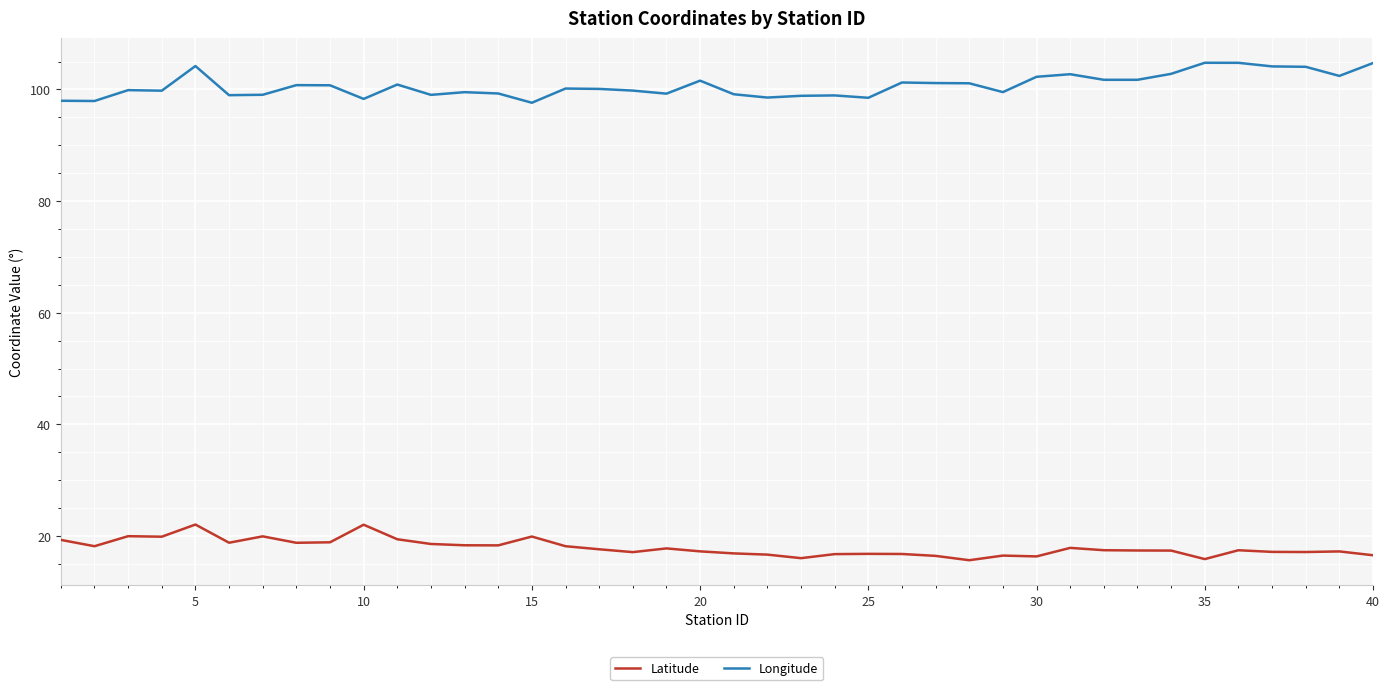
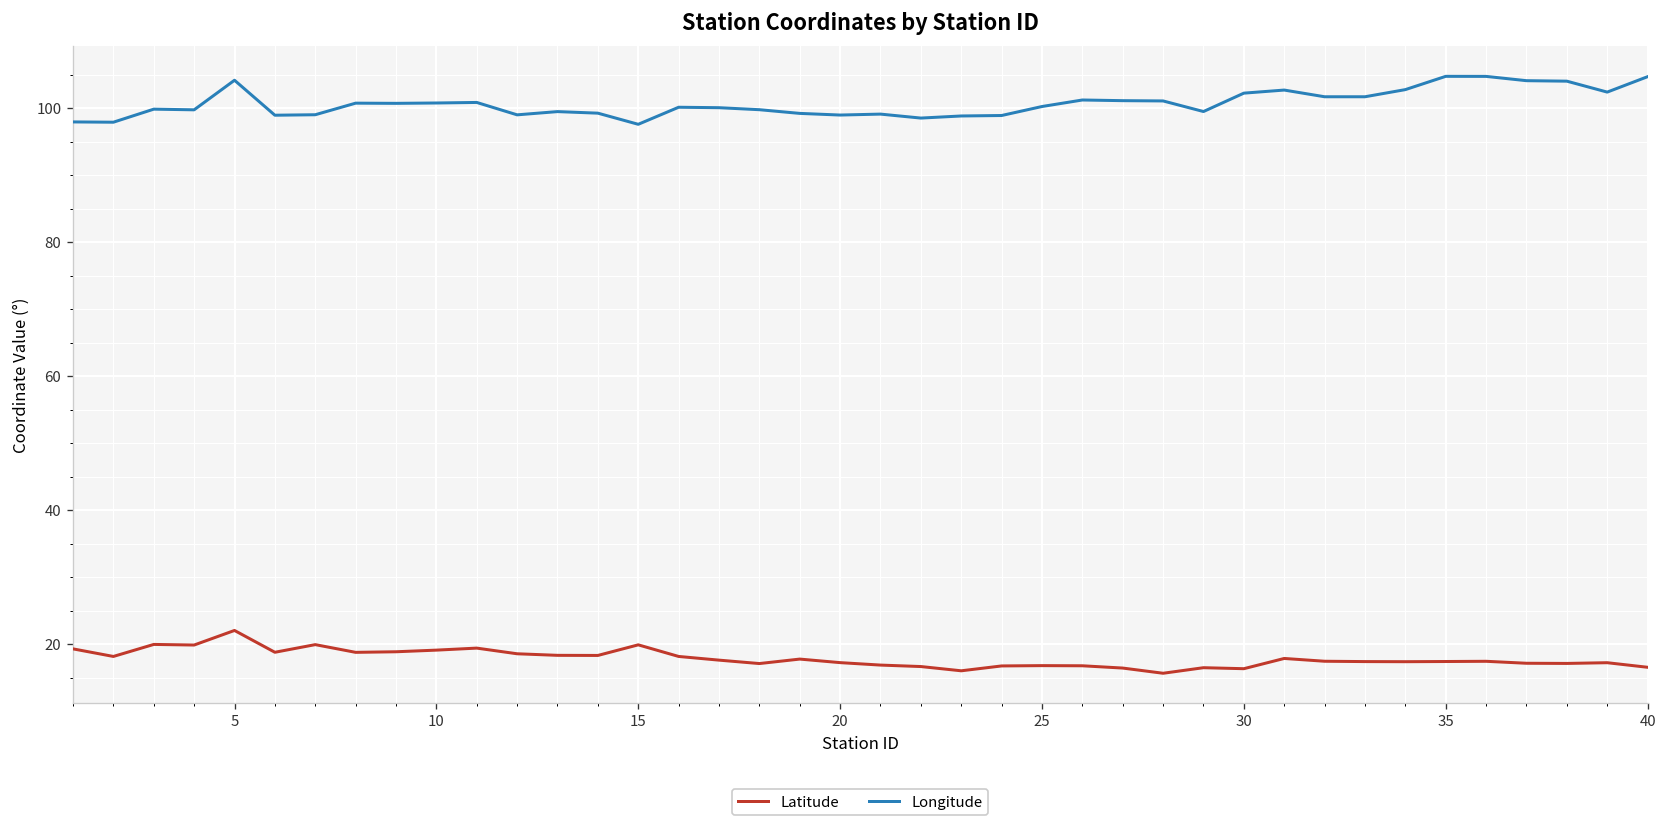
Latitude, 10: 22 -> 19
Longitude, 10: 98 -> 101
Longitude, 20: 102 -> 99
Longitude, 25: 99 -> 100
Latitude, 35: 16 -> 17
